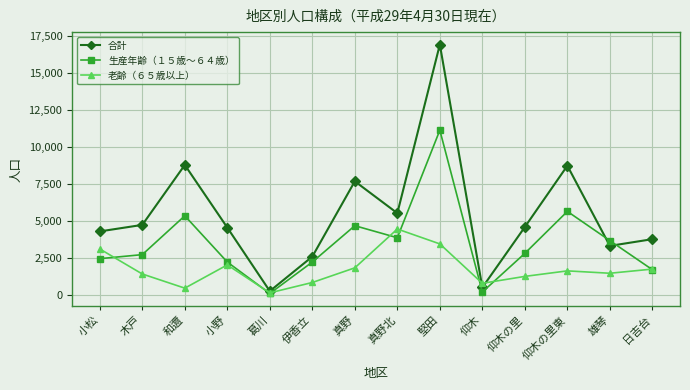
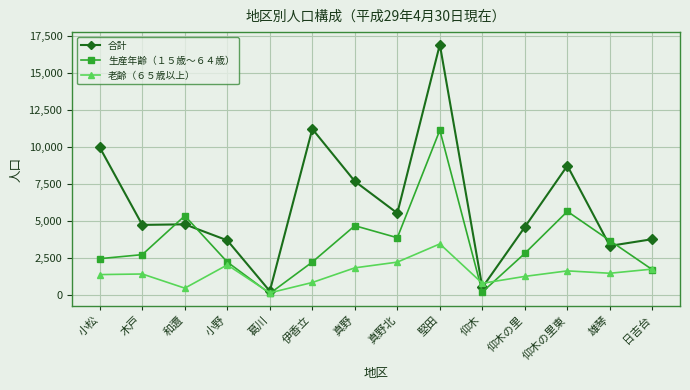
合計, 小松: 4,300 -> 10,000
老齢（６５歳以上）, 小松: 3,100 -> 1,400
合計, 和邇: 8,800 -> 4,800
合計, 小野: 4,500 -> 3,700
合計, 伊香立: 2,600 -> 11,200
老齢（６５歳以上）, 真野北: 4,400 -> 2,200
